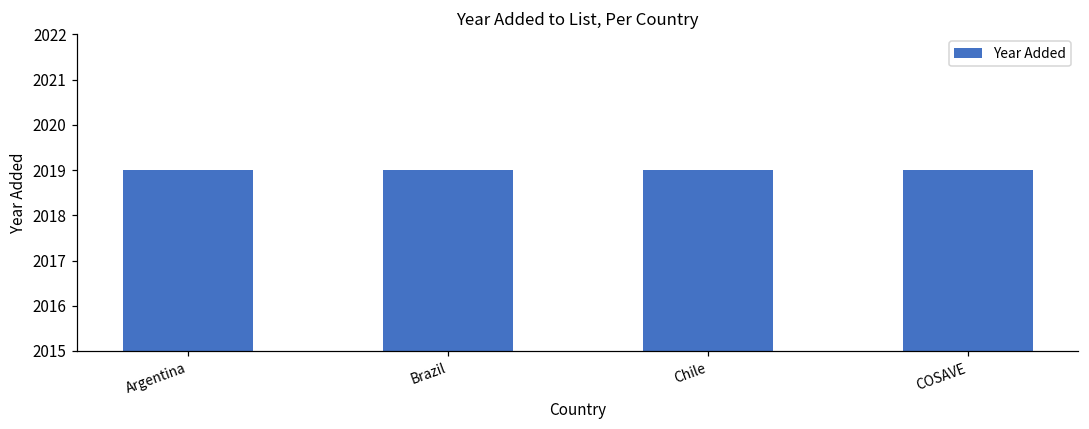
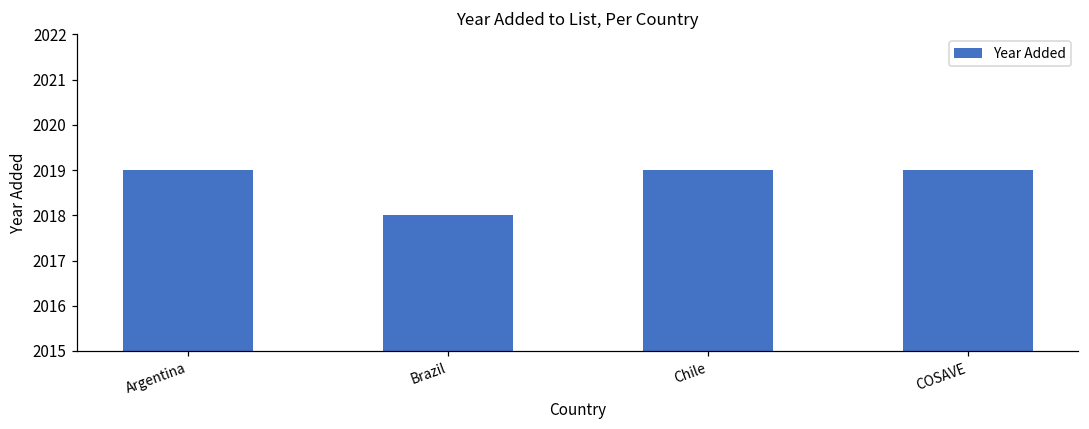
Brazil: 2019 -> 2018
